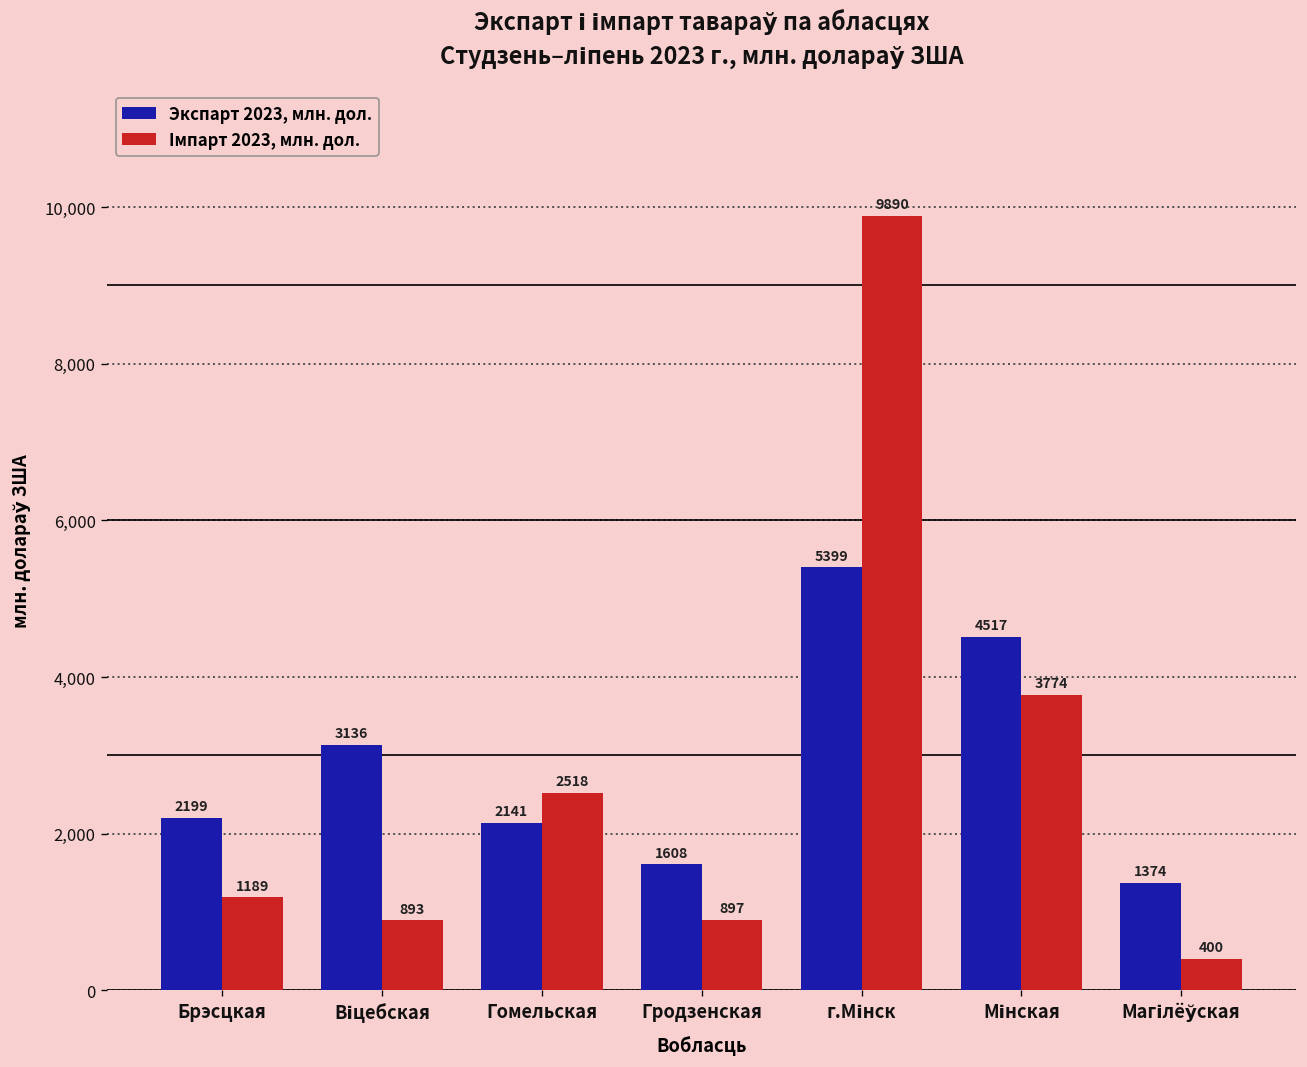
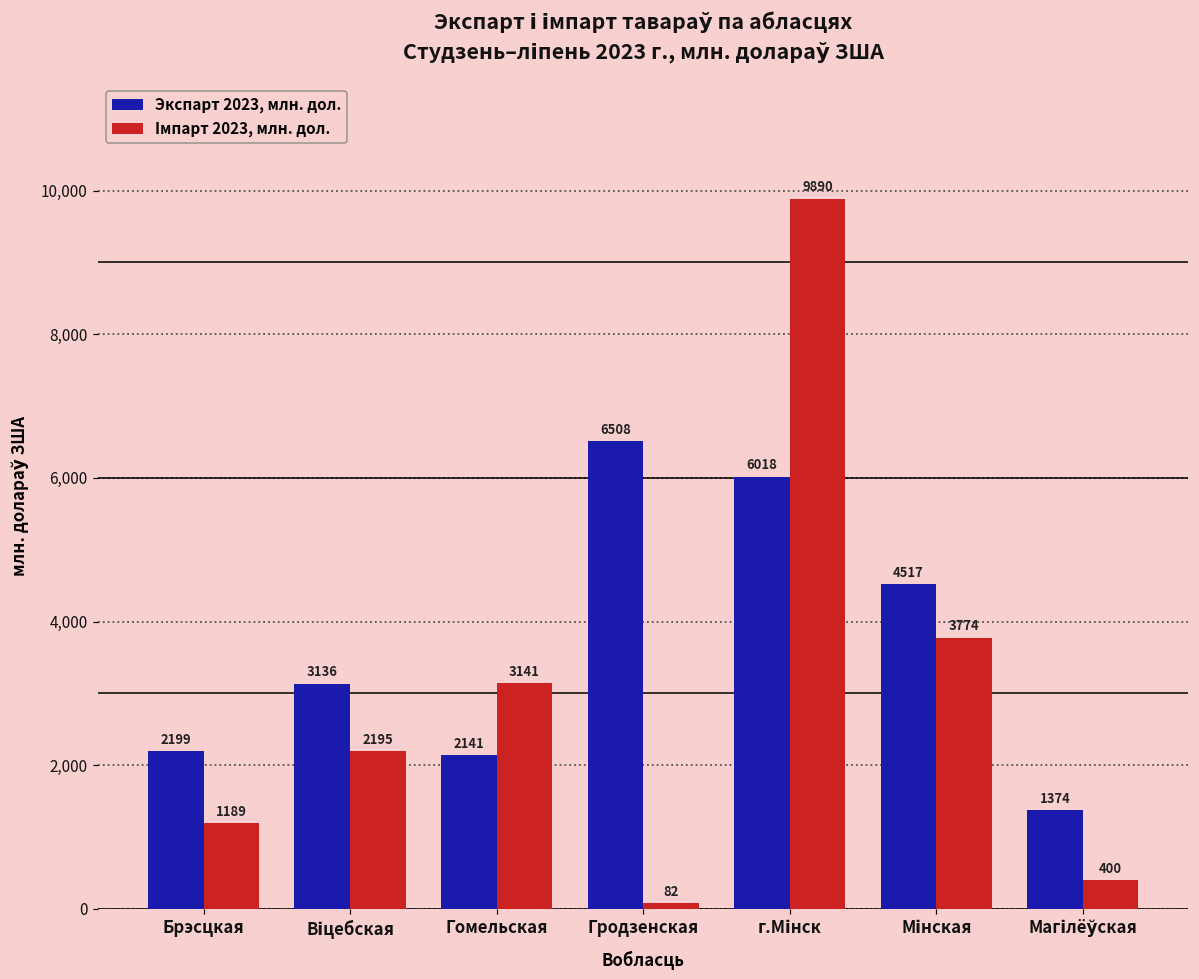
Iмпарт 2023, млн. дол., Віцебская: 893 -> 2195
Iмпарт 2023, млн. дол., Гомельская: 2518 -> 3141
Экспарт 2023, млн. дол., Гродзенская: 1608 -> 6508
Iмпарт 2023, млн. дол., Гродзенская: 897 -> 82
Экспарт 2023, млн. дол., г.Мінск: 5399 -> 6018
